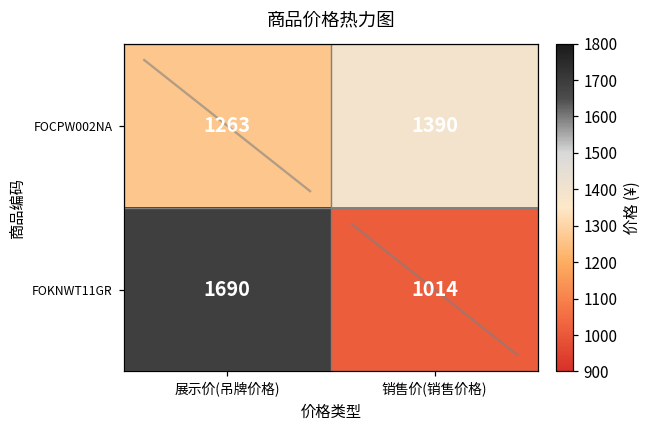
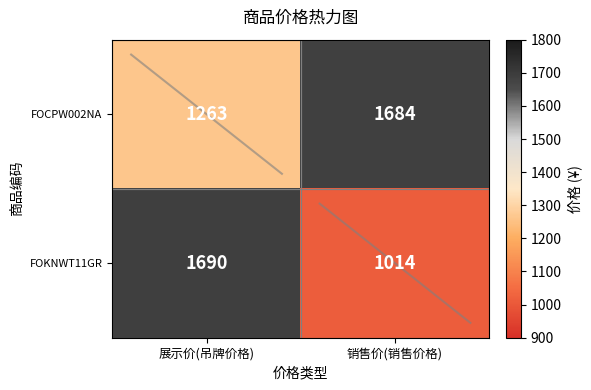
FOCPW002NA, 销售价(销售价格): 1390 -> 1684
